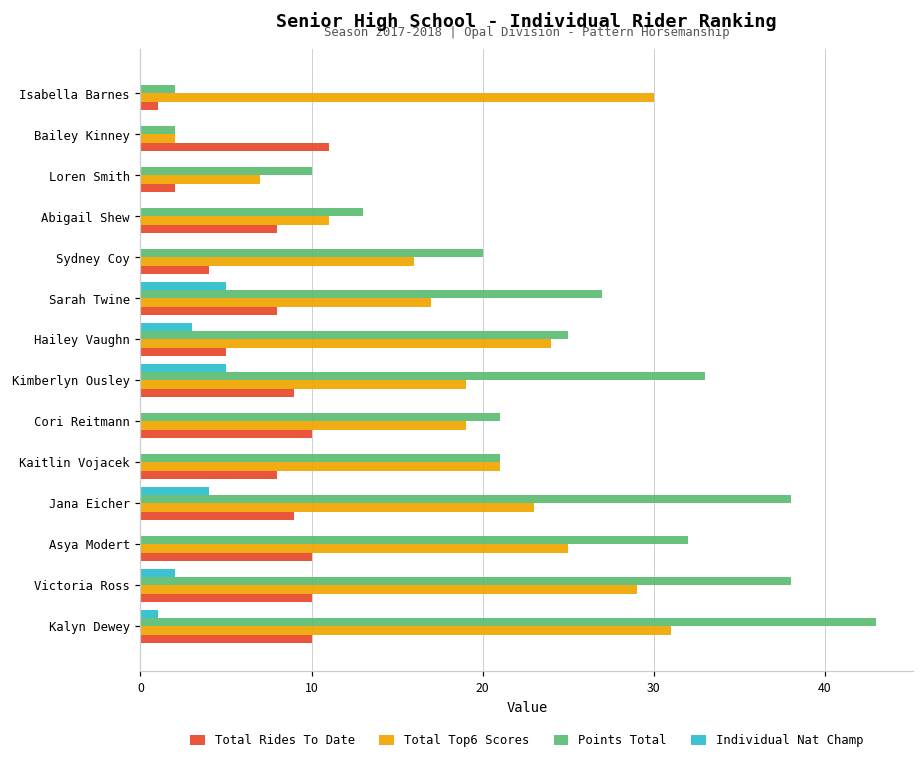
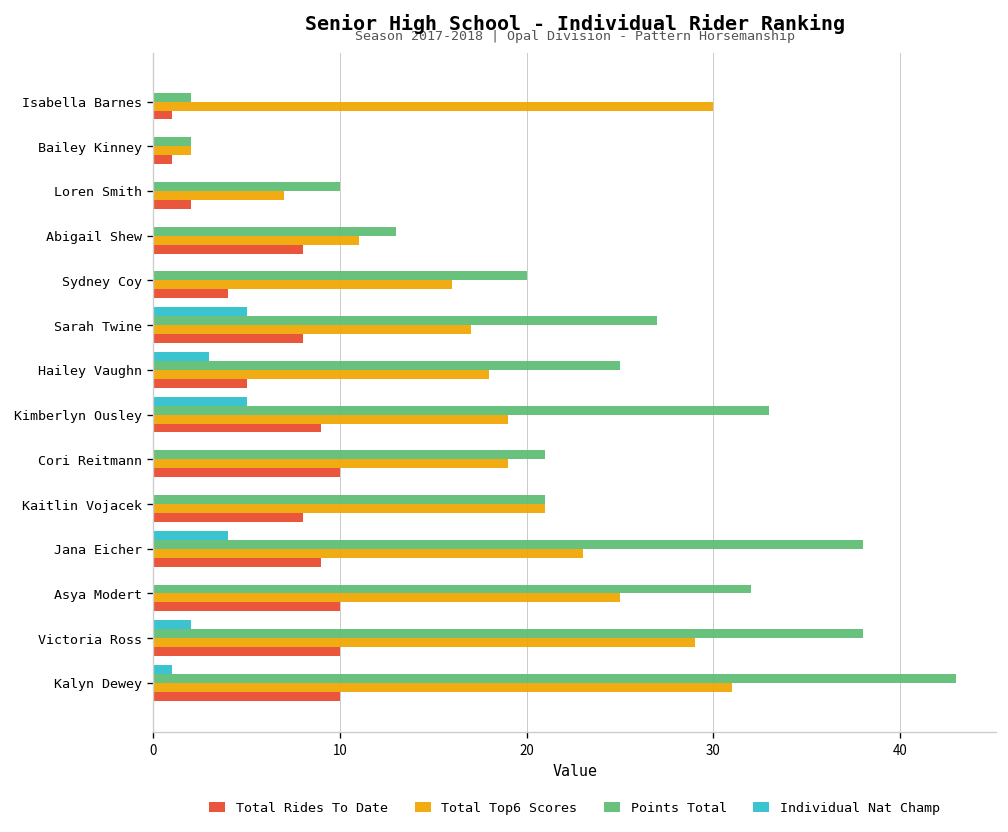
Total Rides To Date, Bailey Kinney: 11 -> 1
Total Top6 Scores, Hailey Vaughn: 24 -> 18
